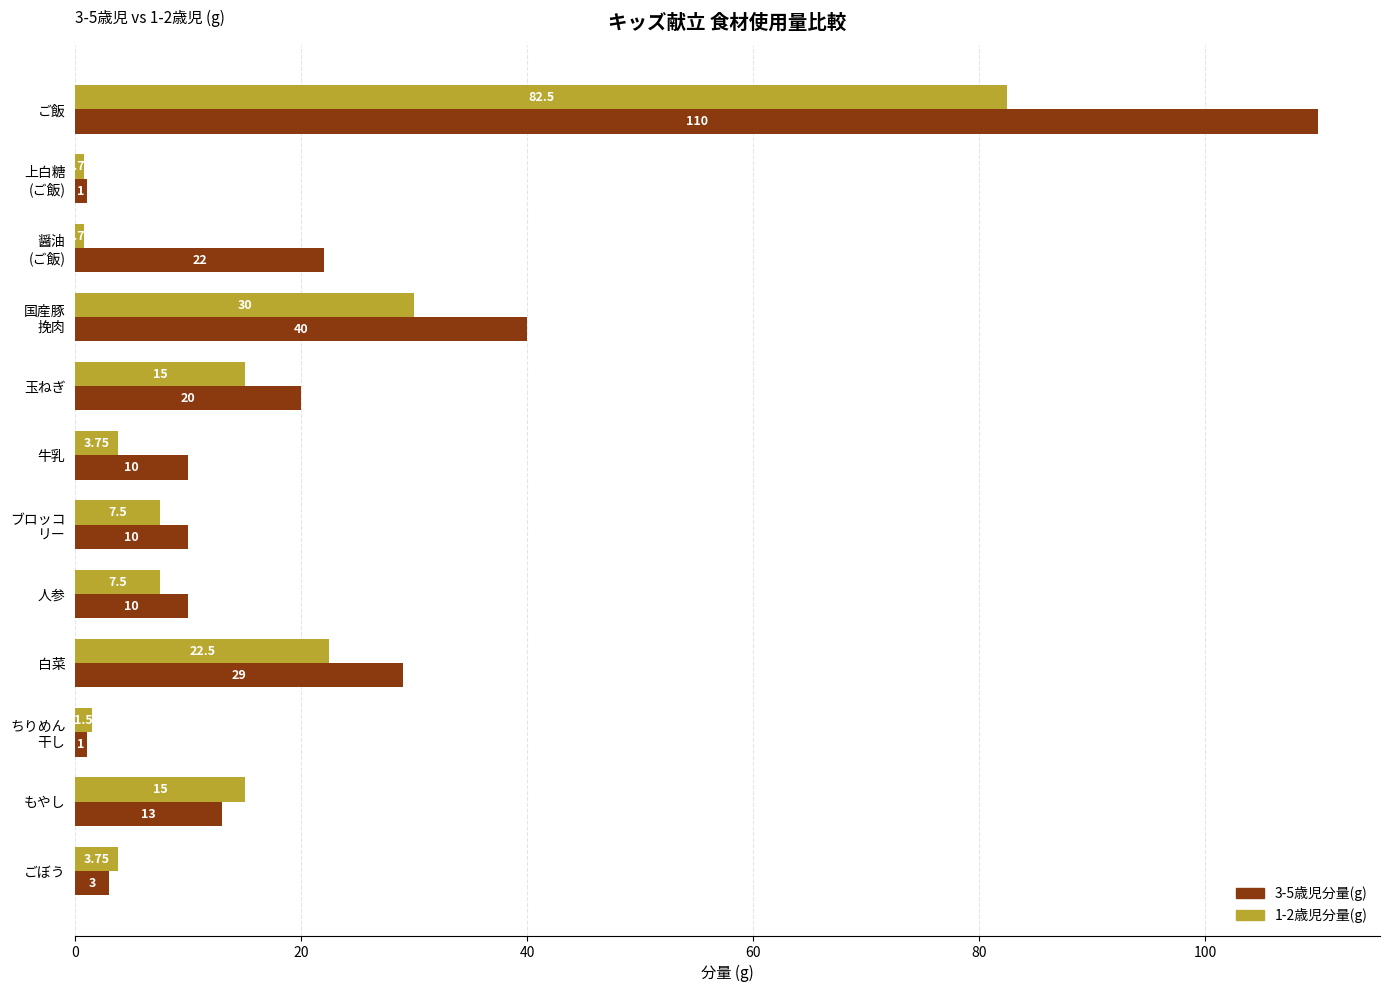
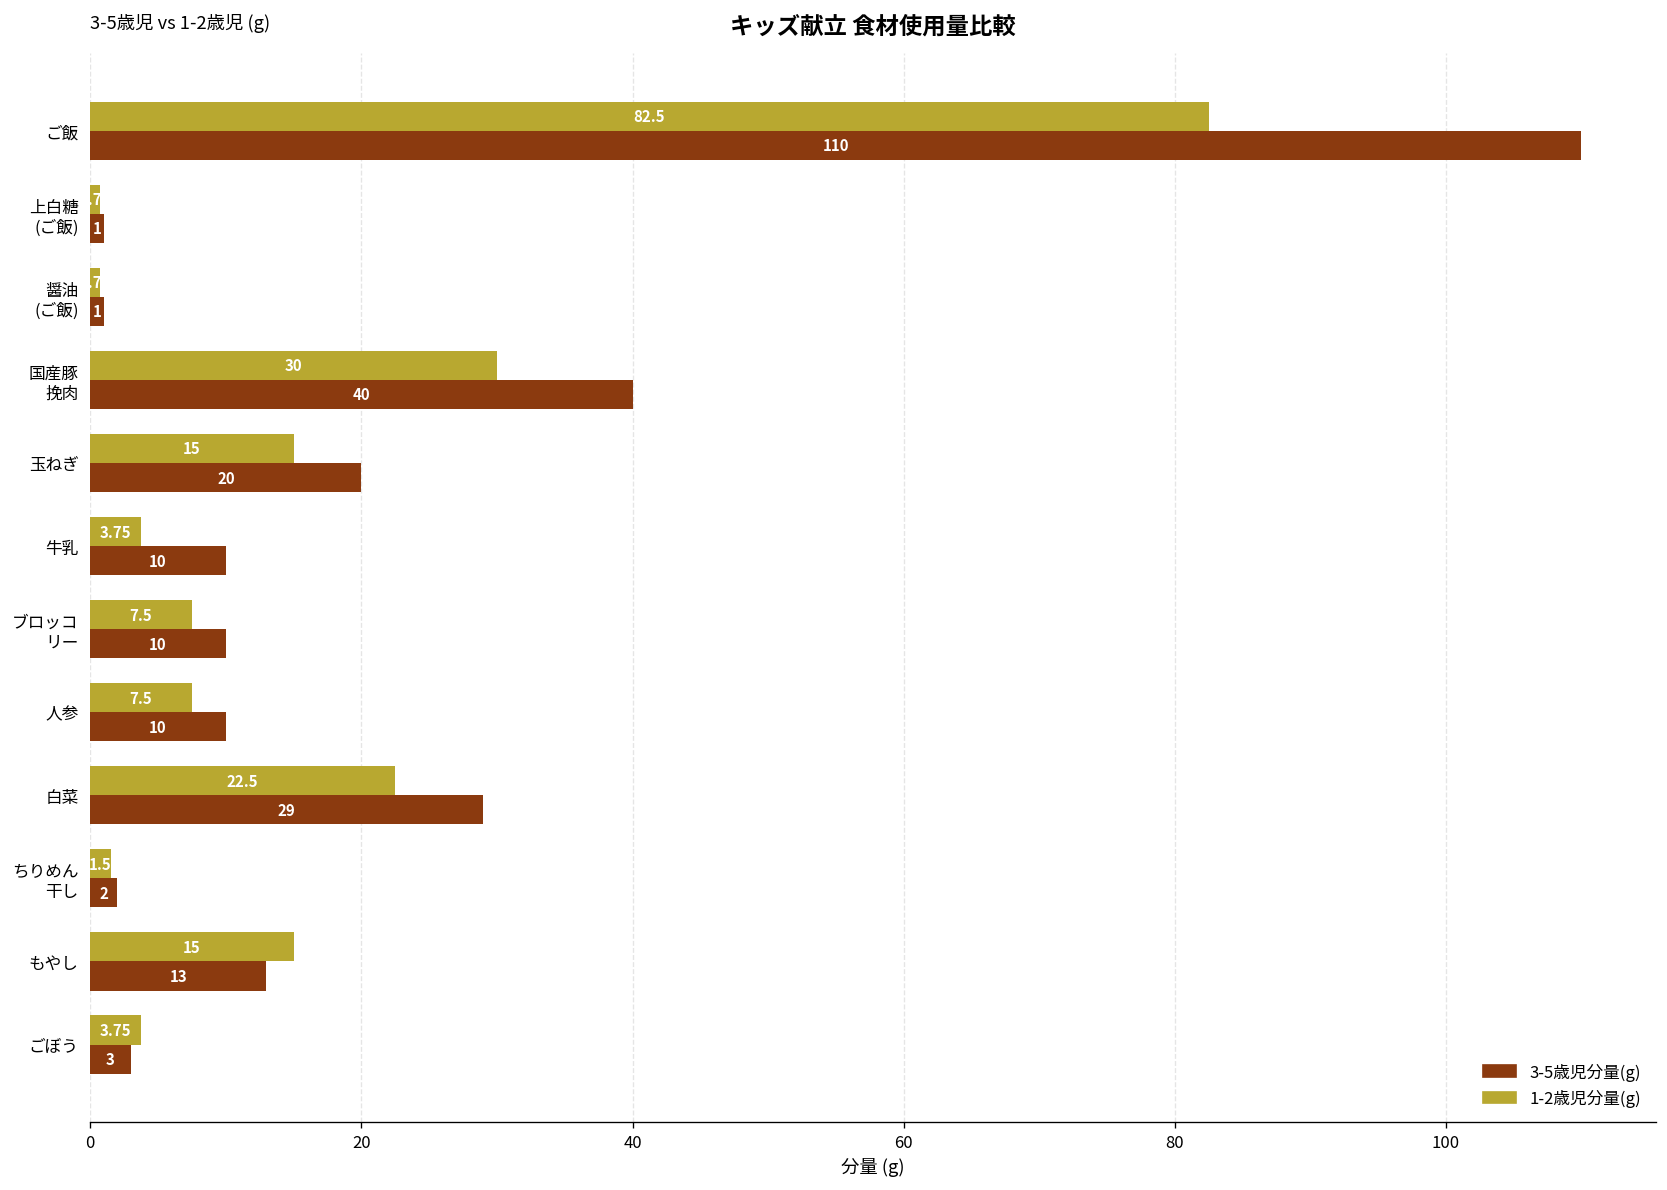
3-5歳児分量(g), 醤油 (ご飯): 22 -> 1
3-5歳児分量(g), ちりめん 干し: 1 -> 2
